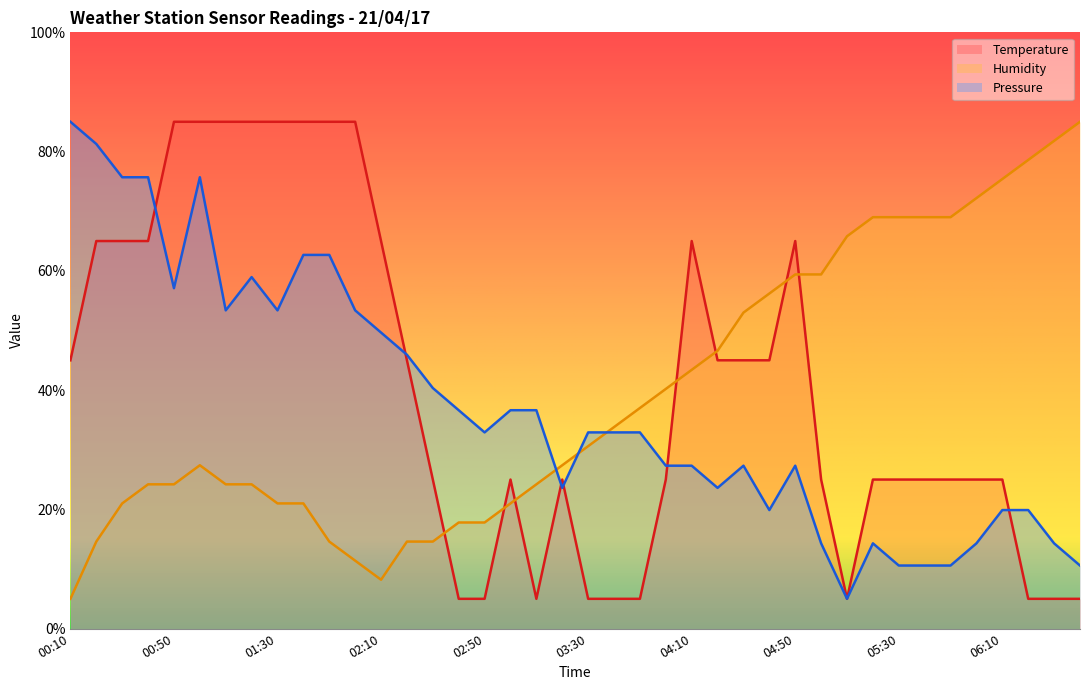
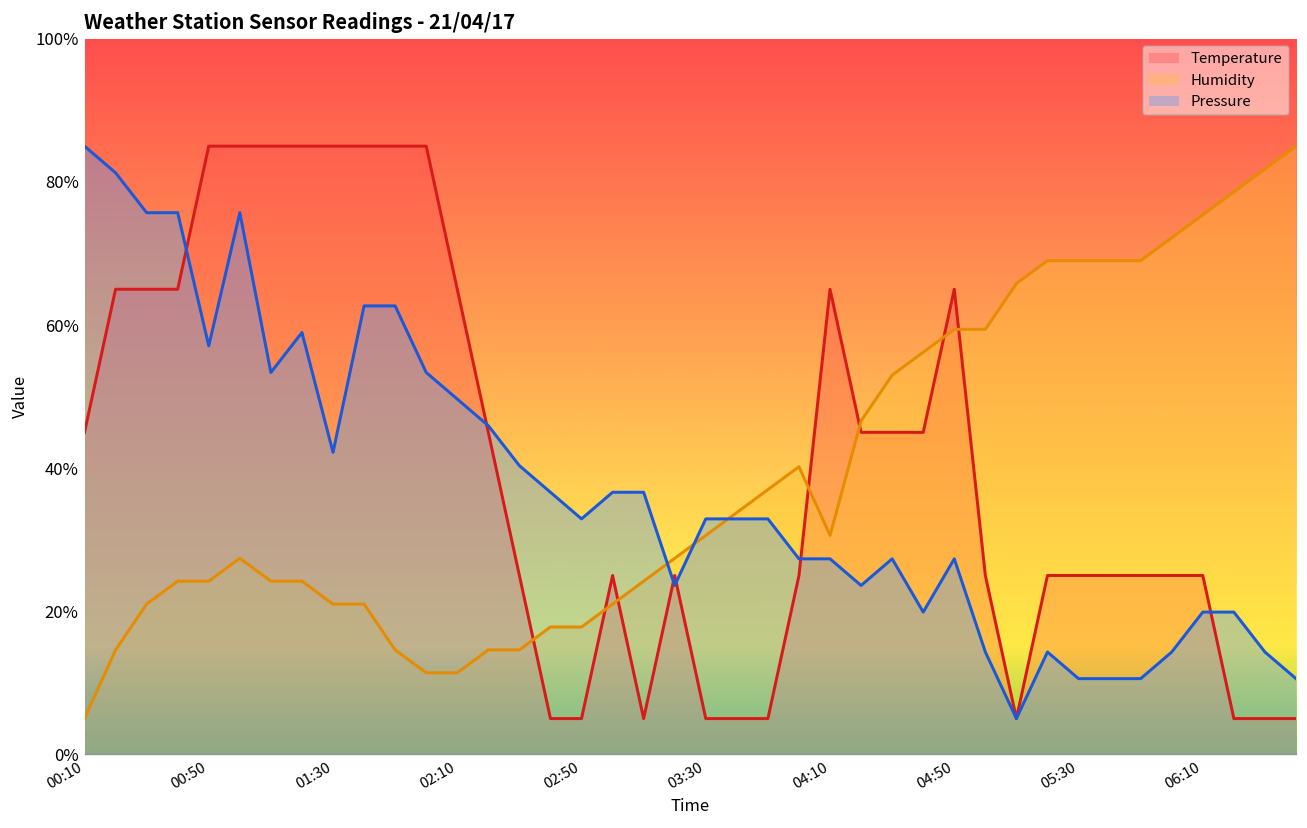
Pressure, 01:30: 53% -> 42%
Humidity, 02:10: 8% -> 11%
Humidity, 04:10: 43% -> 31%
